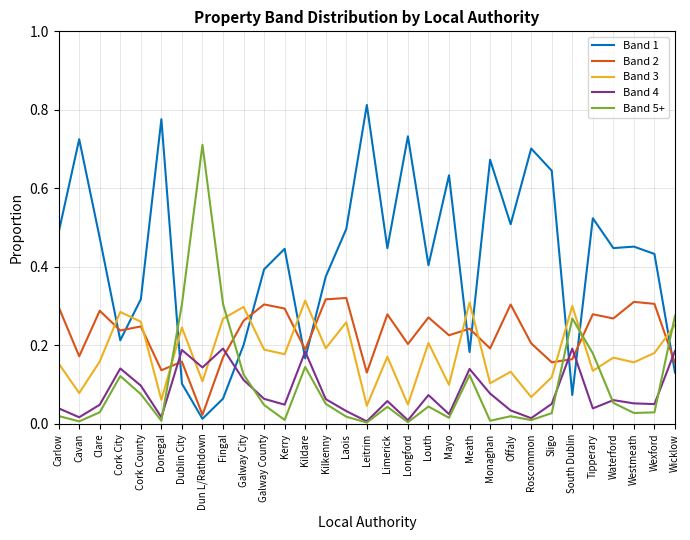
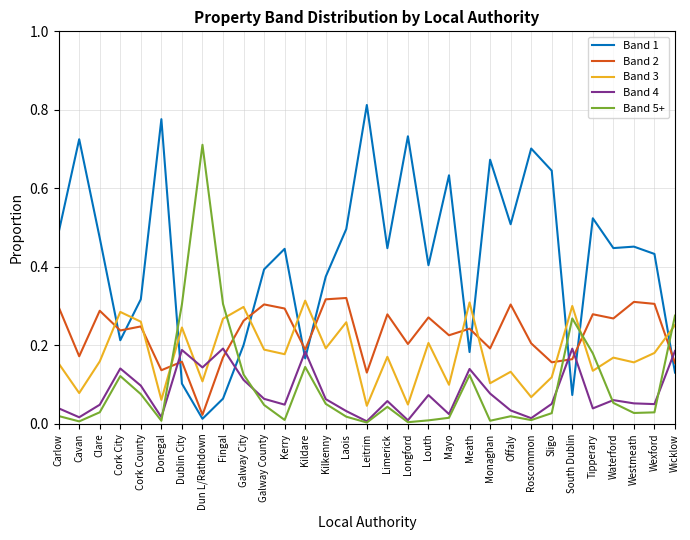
Band 5+, Louth: 0.04 -> 0.01
